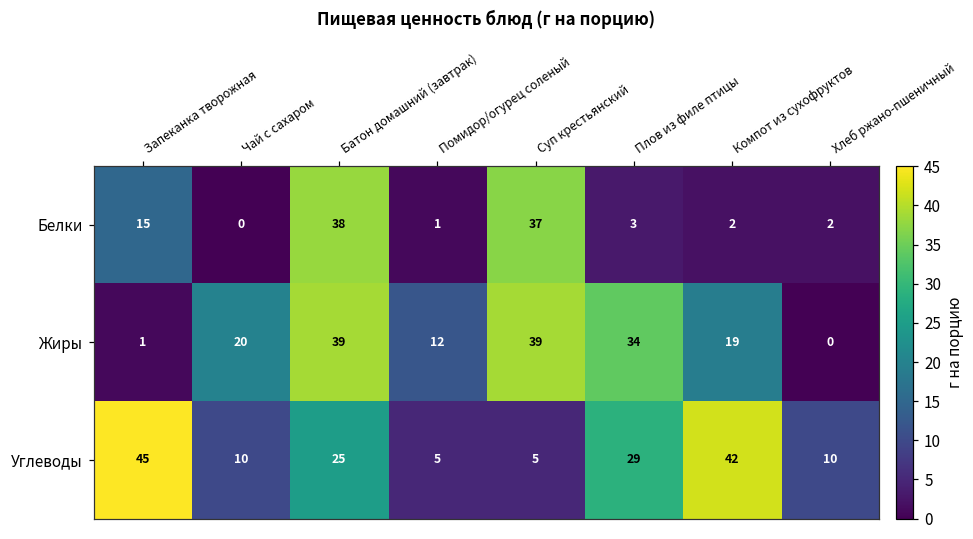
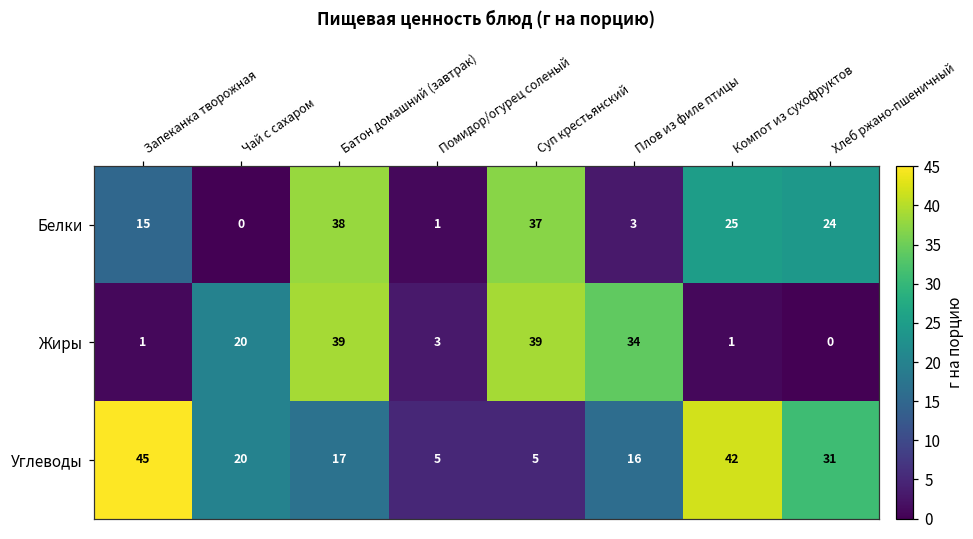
Белки, Компот из сухофруктов: 2 -> 25
Белки, Хлеб ржано-пшеничный: 2 -> 24
Жиры, Помидор/огурец соленый: 12 -> 3
Жиры, Компот из сухофруктов: 19 -> 1
Углеводы, Чай с сахаром: 10 -> 20
Углеводы, Батон домашний (завтрак): 25 -> 17
Углеводы, Плов из филе птицы: 29 -> 16
Углеводы, Хлеб ржано-пшеничный: 10 -> 31
